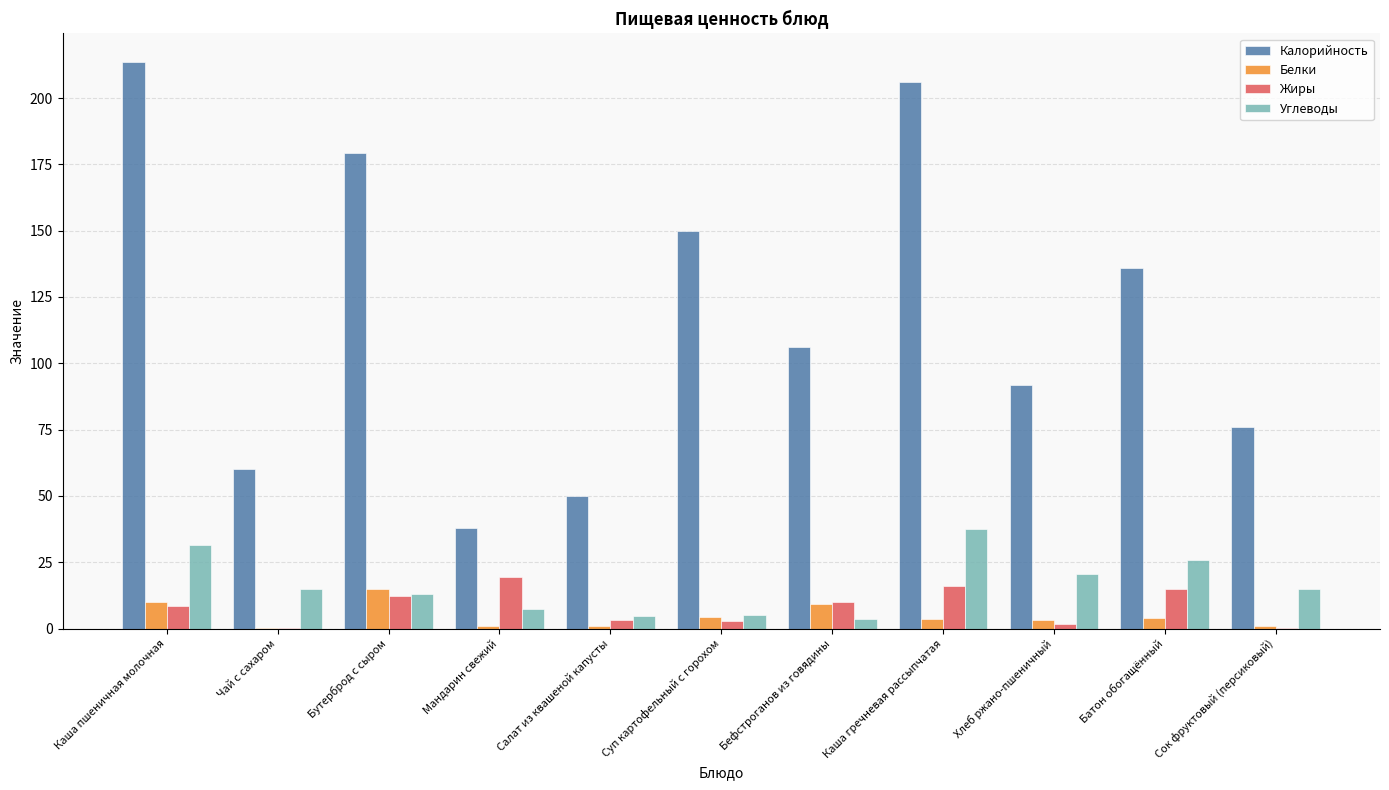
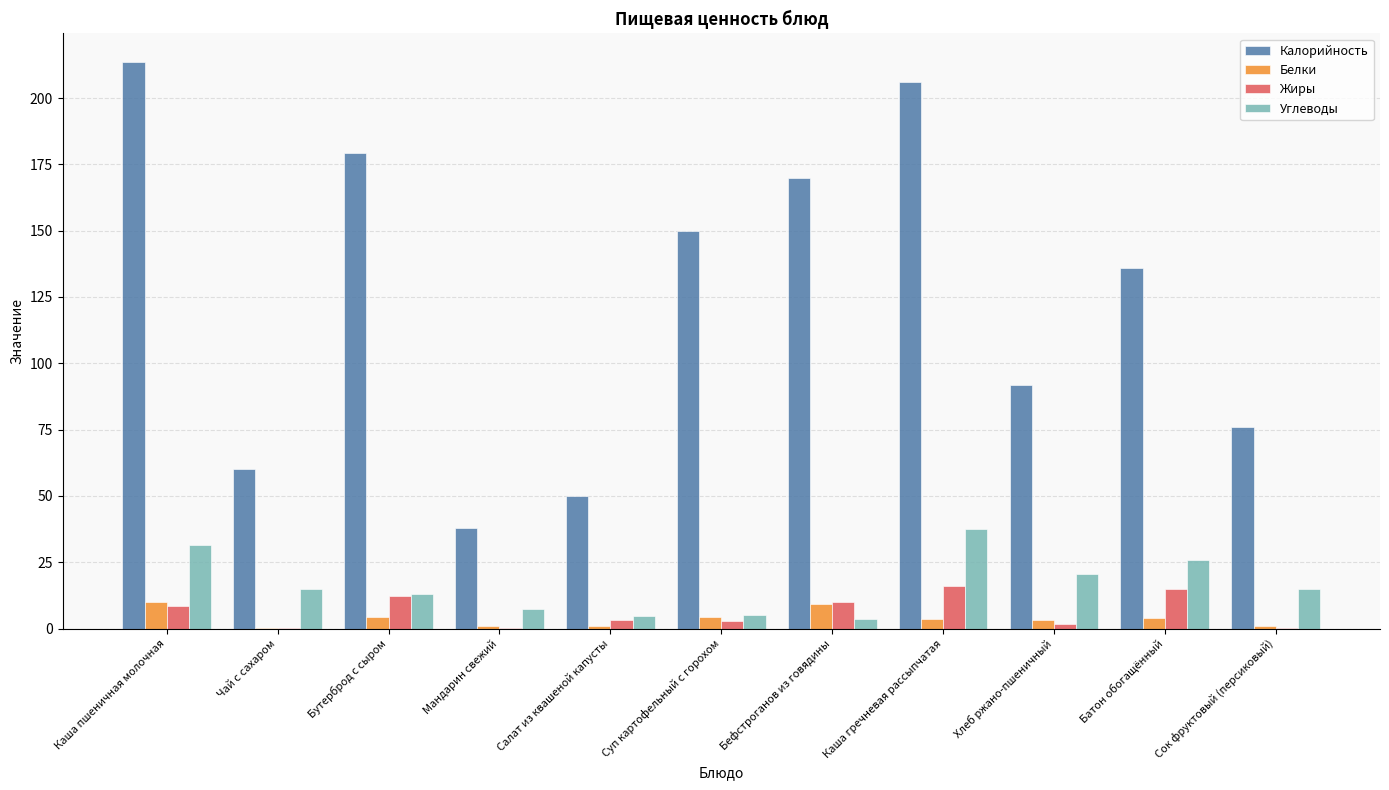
Белки, Бутерброд с сыром: 15 -> 4
Жиры, Мандарин свежий: 20 -> 0
Калорийность, Бефстроганов из говядины: 106 -> 170
